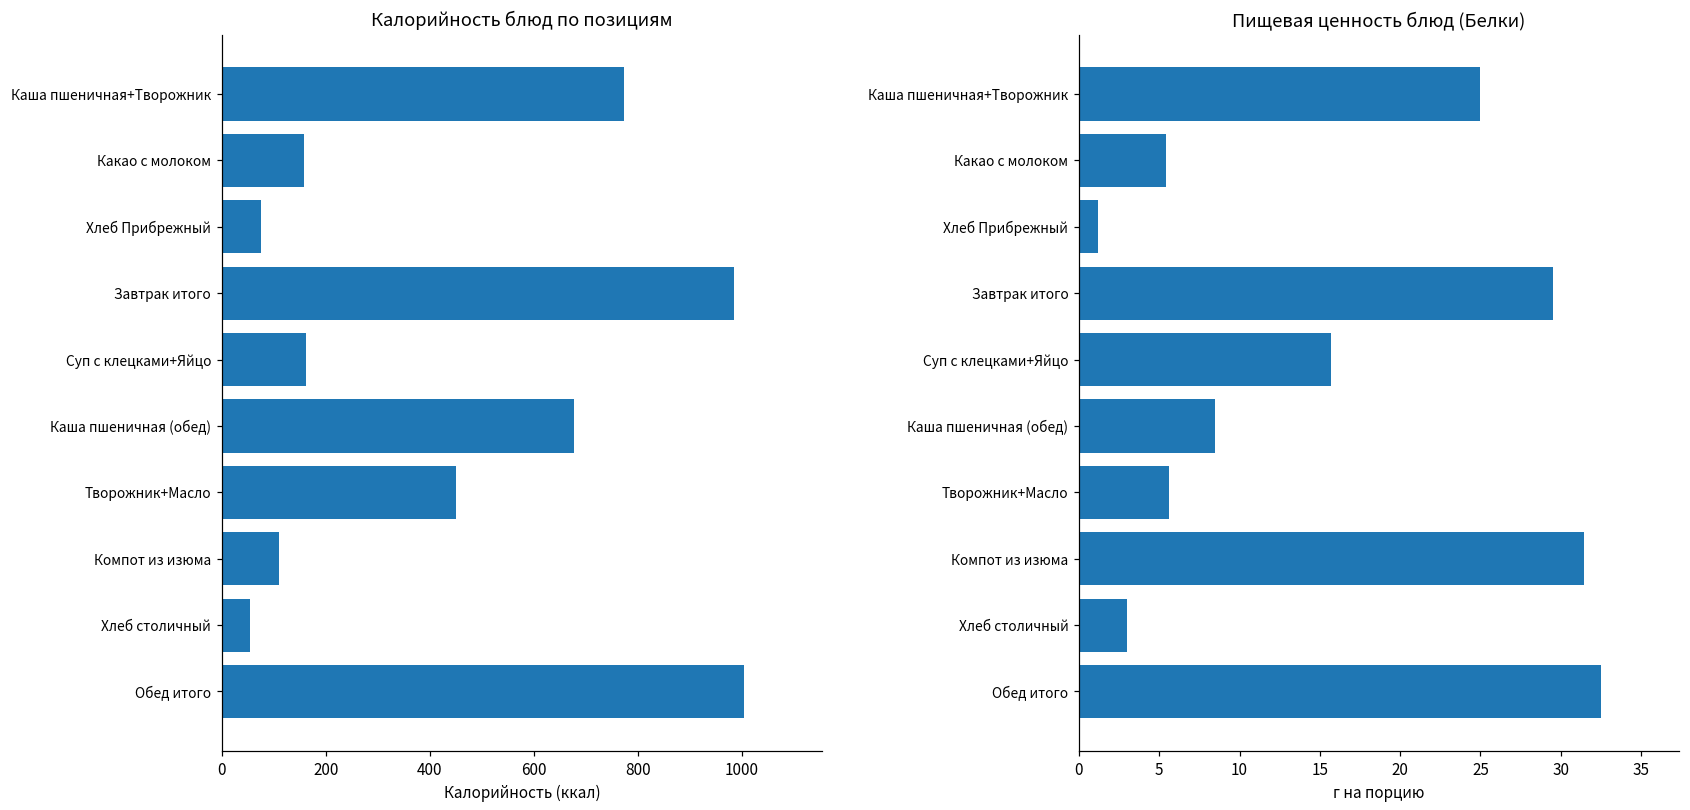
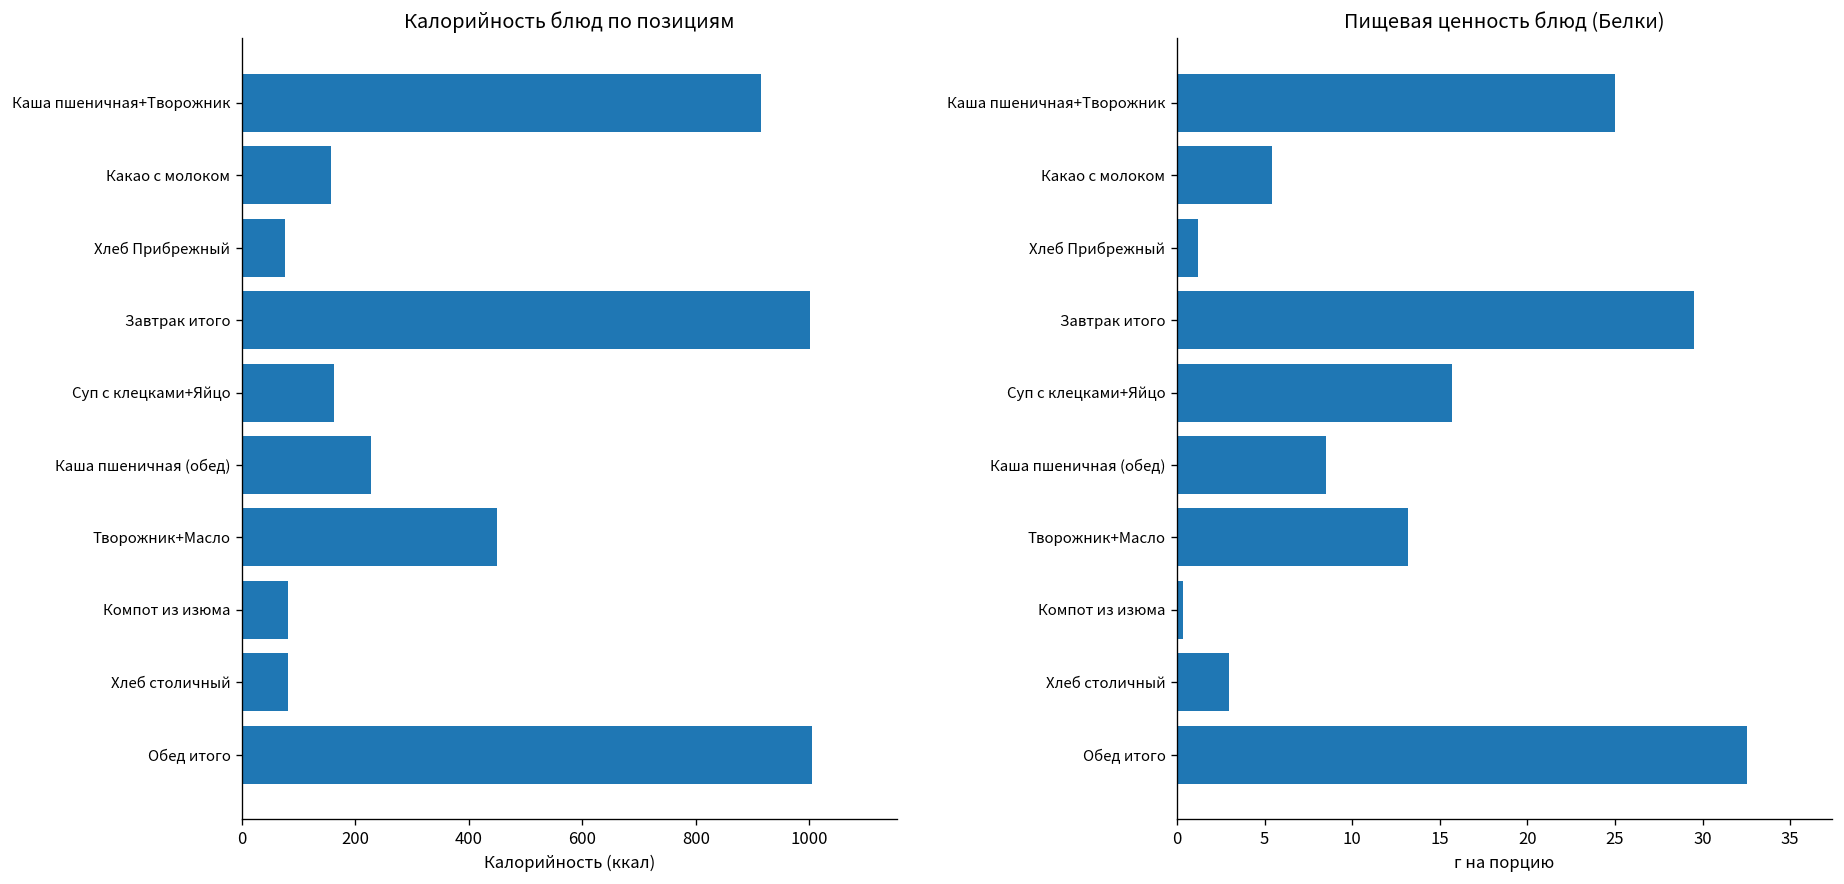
Калорийность блюд по позициям, Каша пшеничная+Творожник: 770 -> 920
Калорийность блюд по позициям, Завтрак итого: 980 -> 1000
Калорийность блюд по позициям, Каша пшеничная (обед): 680 -> 230
Калорийность блюд по позициям, Компот из изюма: 110 -> 80
Калорийность блюд по позициям, Хлеб столичный: 50 -> 80
Пищевая ценность блюд (Белки), Творожник+Масло: 5.6 -> 13.2
Пищевая ценность блюд (Белки), Компот из изюма: 31.5 -> 0.4
